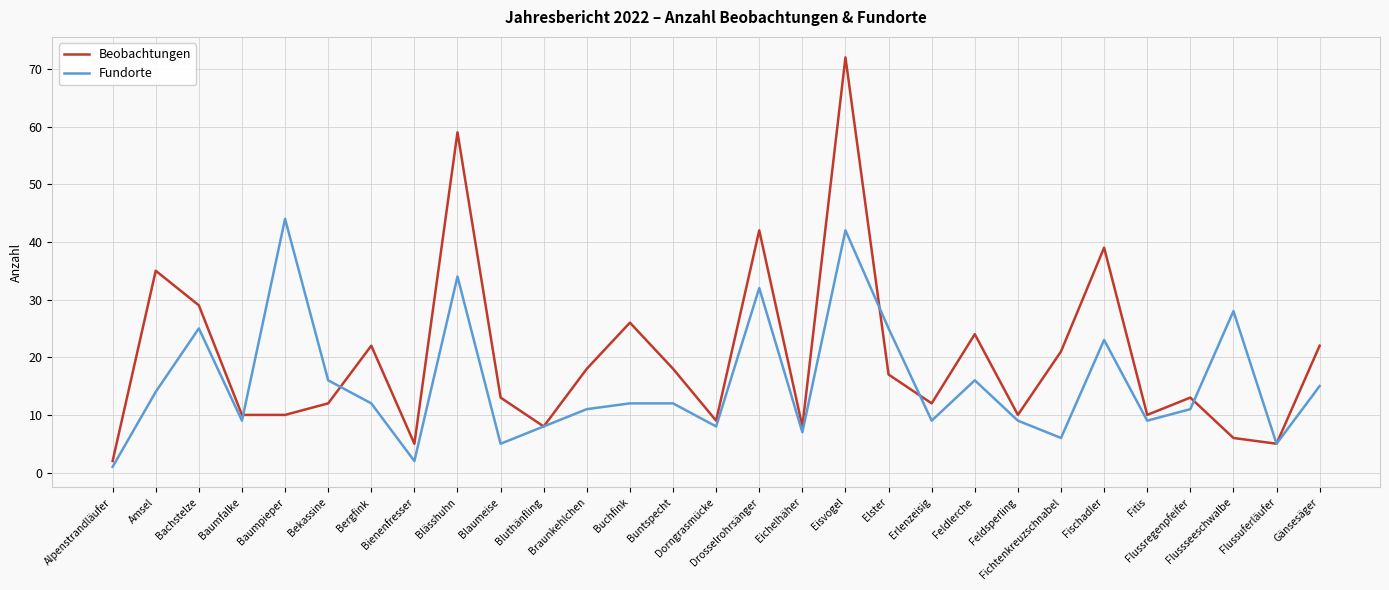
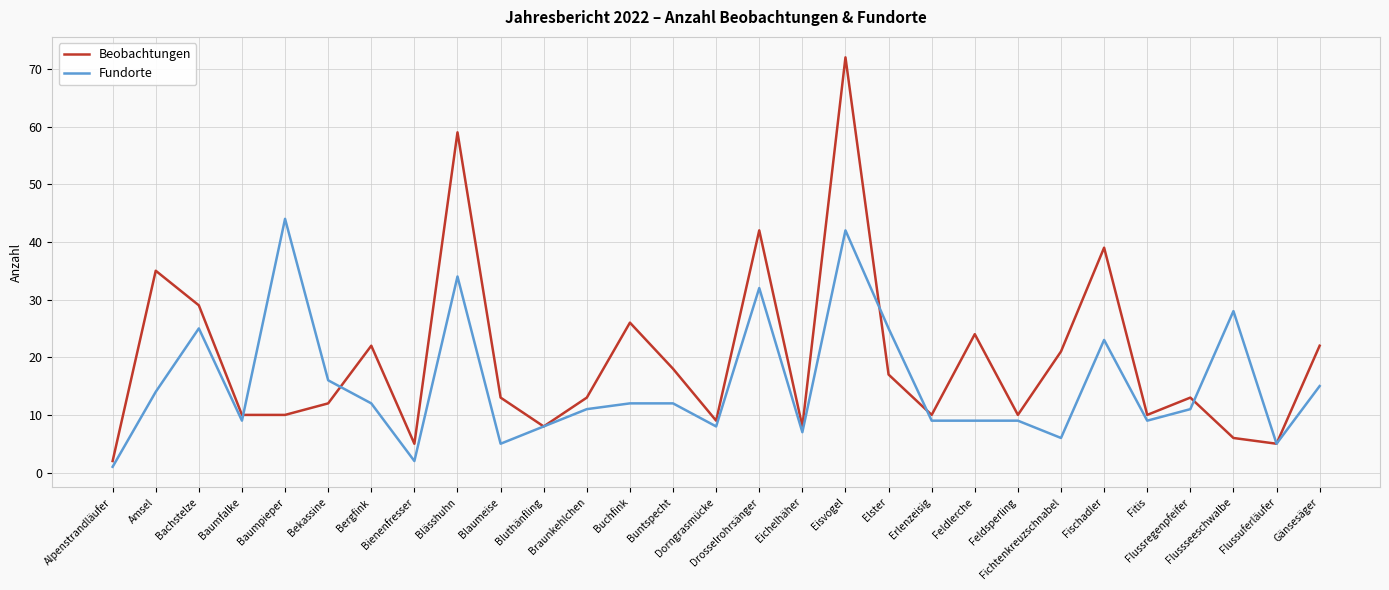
Beobachtungen, Braunkehlchen: 18 -> 13
Beobachtungen, Erlenzeisig: 12 -> 10
Fundorte, Feldlerche: 16 -> 9
